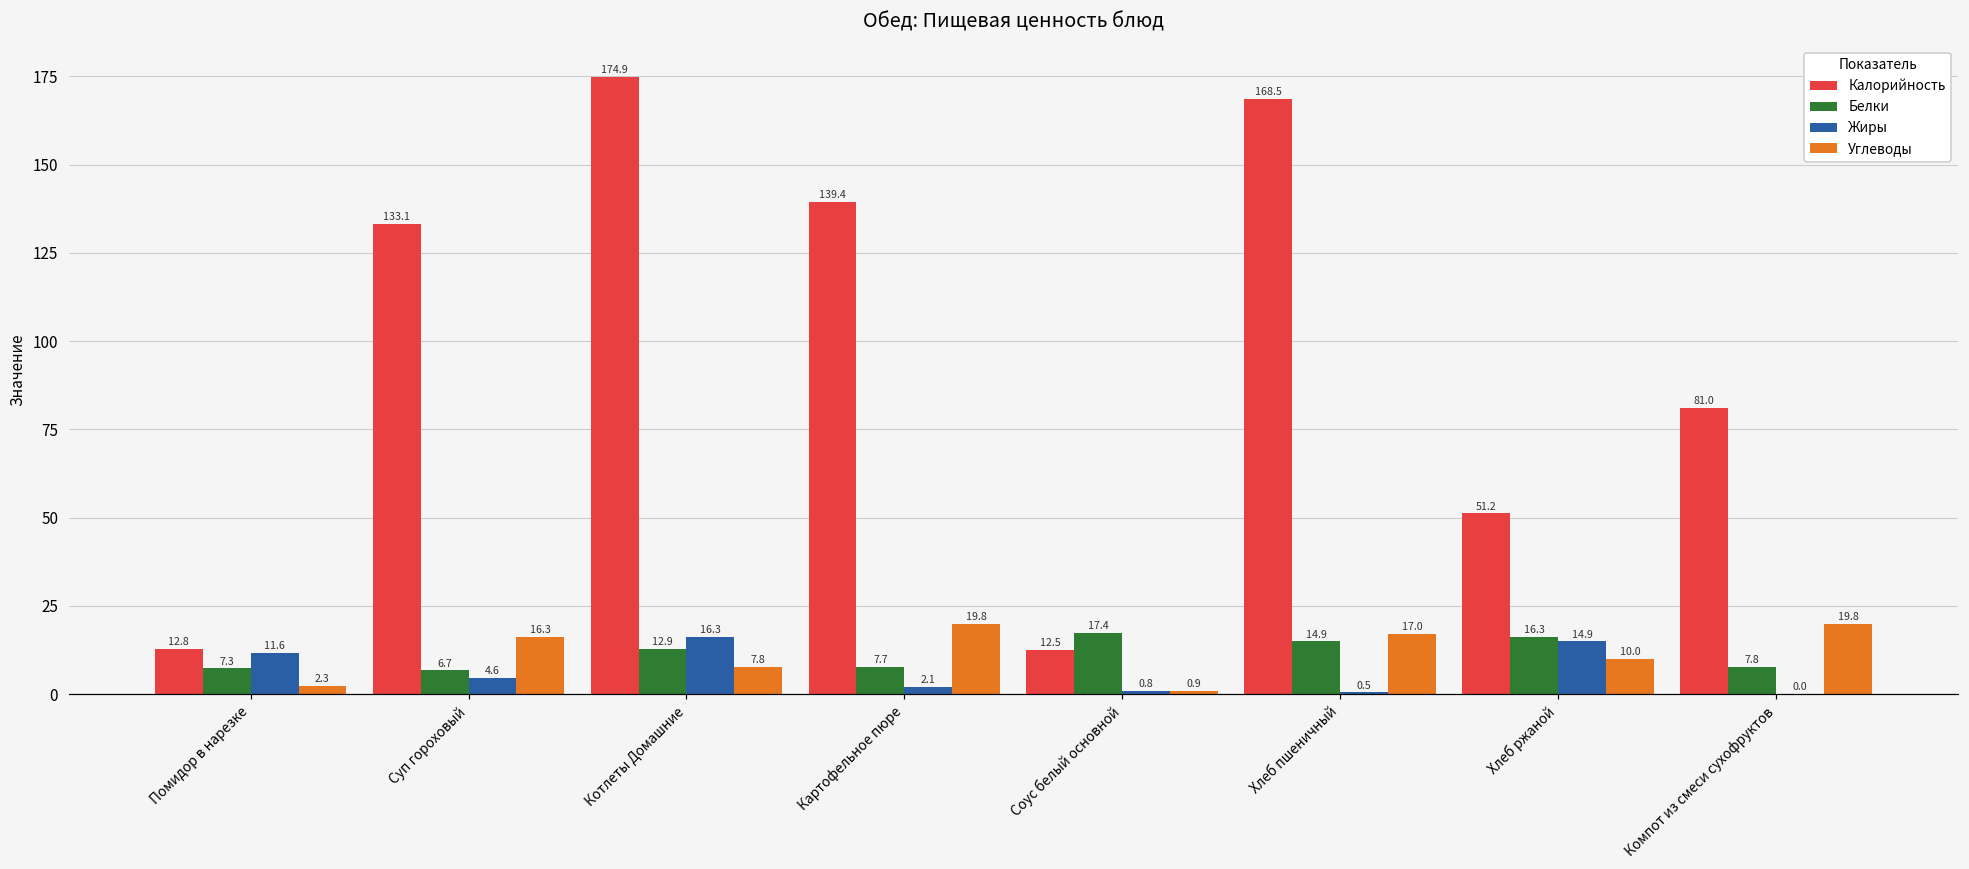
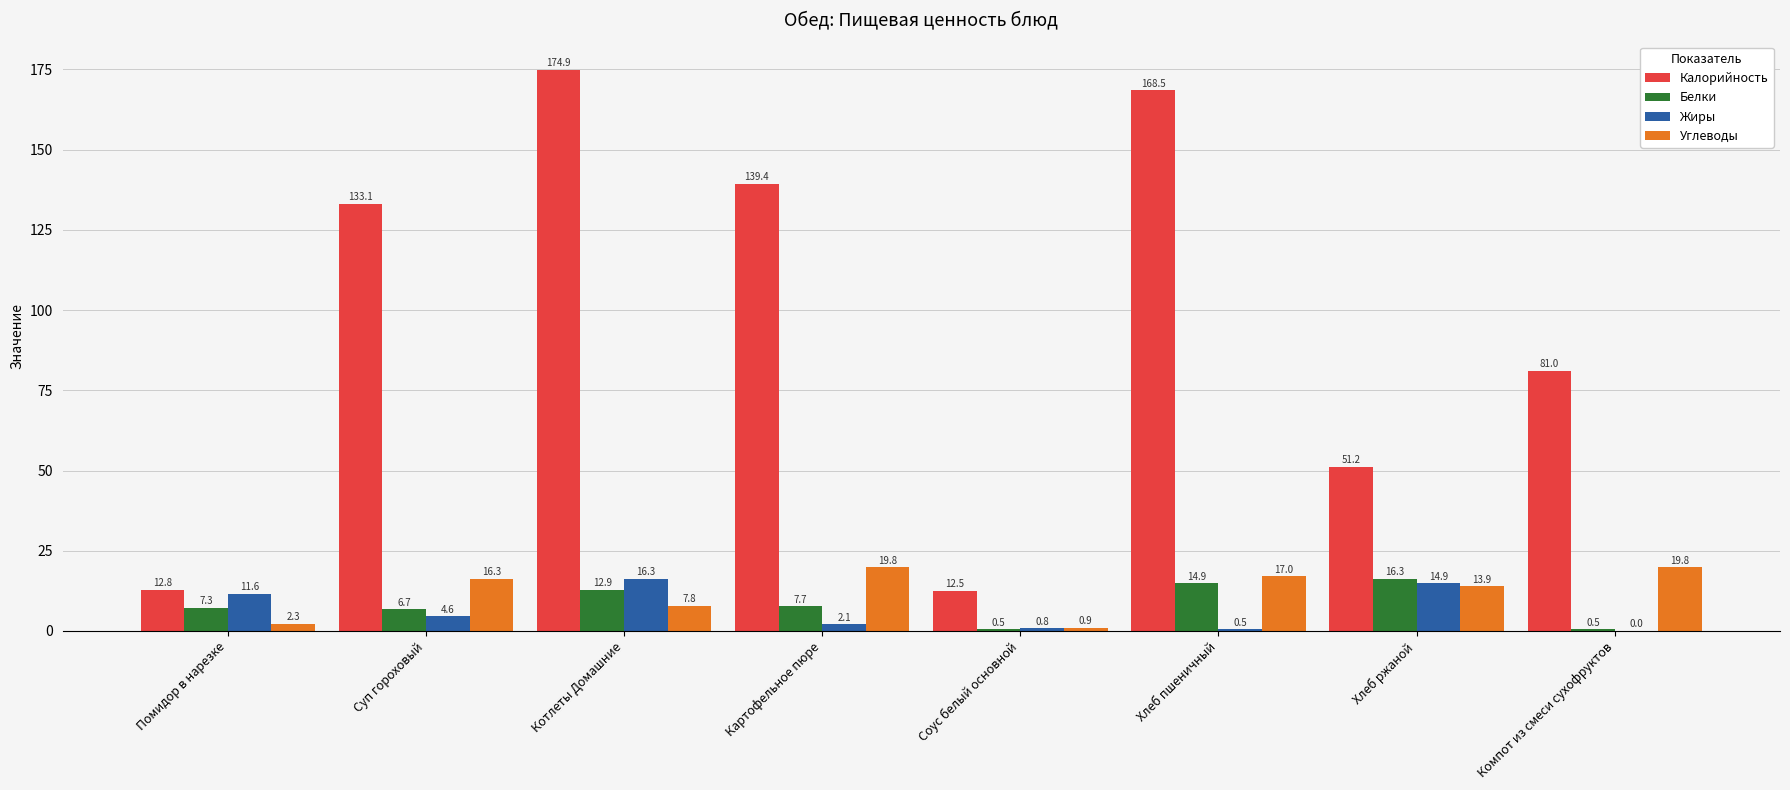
Белки, Соус белый основной: 17.4 -> 0.5
Углеводы, Хлеб ржаной: 10.0 -> 13.9
Белки, Компот из смеси сухофруктов: 7.8 -> 0.5
